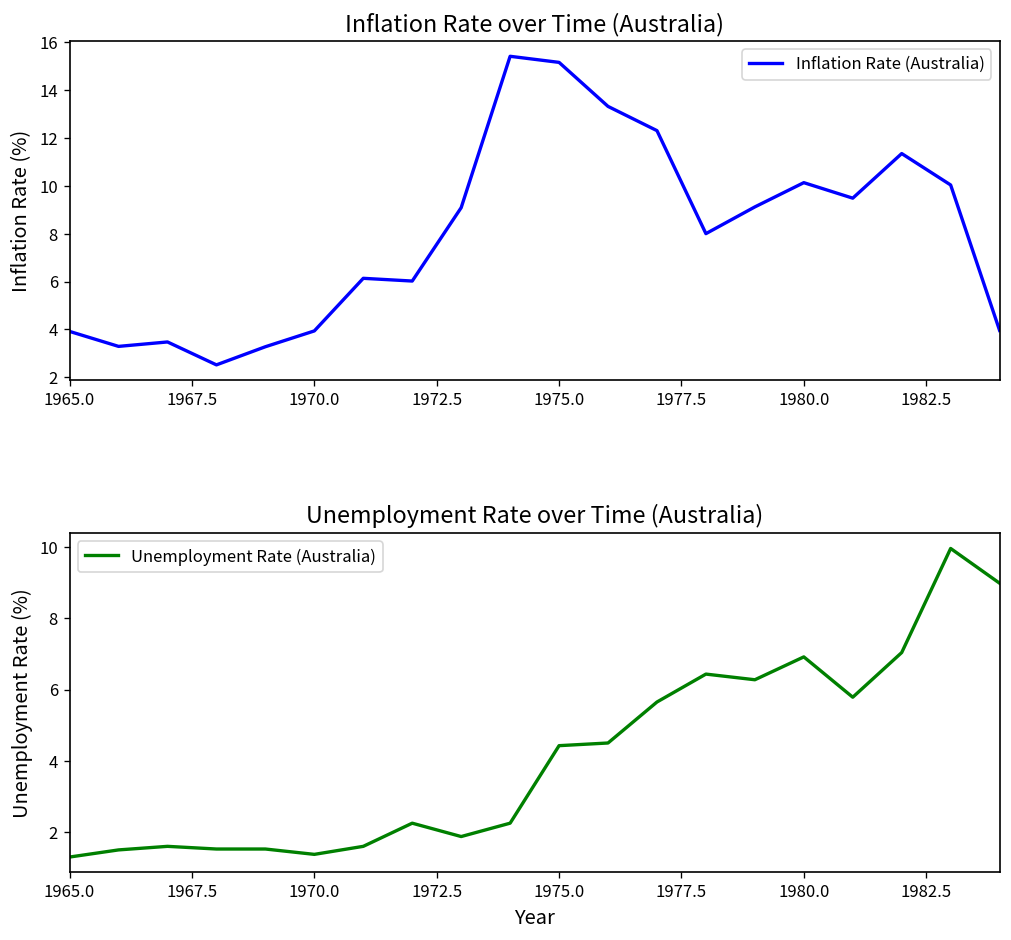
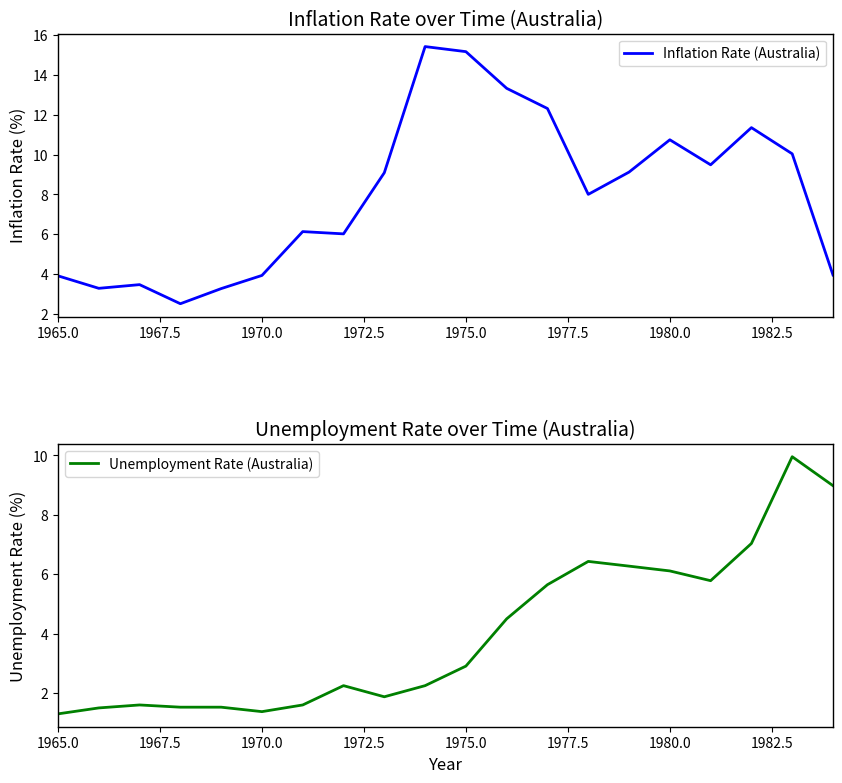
Inflation Rate over Time (Australia), 1980.0: 10.1 -> 10.7
Unemployment Rate over Time (Australia), 1975.0: 4.4 -> 2.9
Unemployment Rate over Time (Australia), 1980.0: 6.9 -> 6.1
